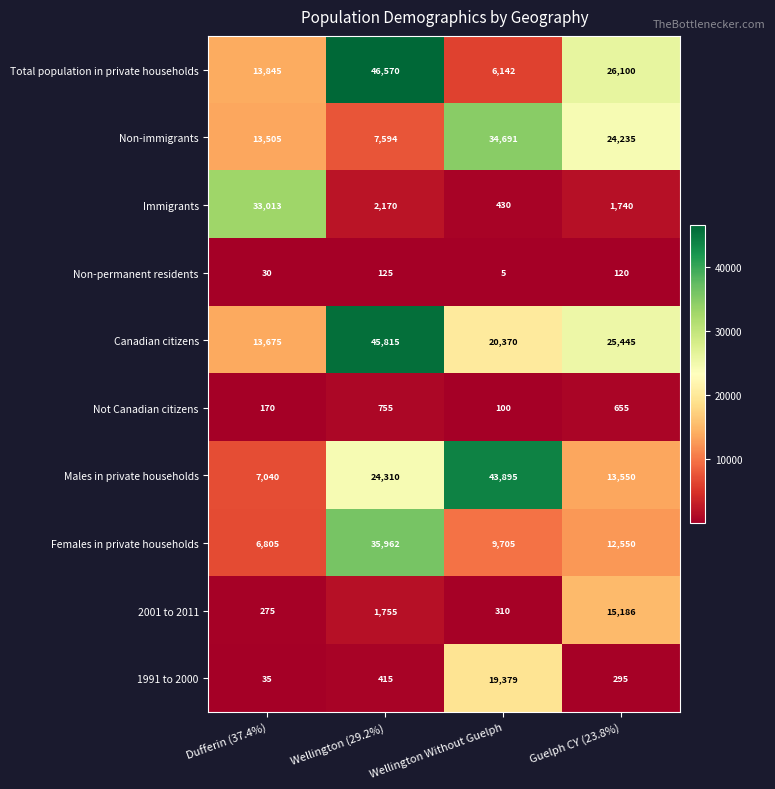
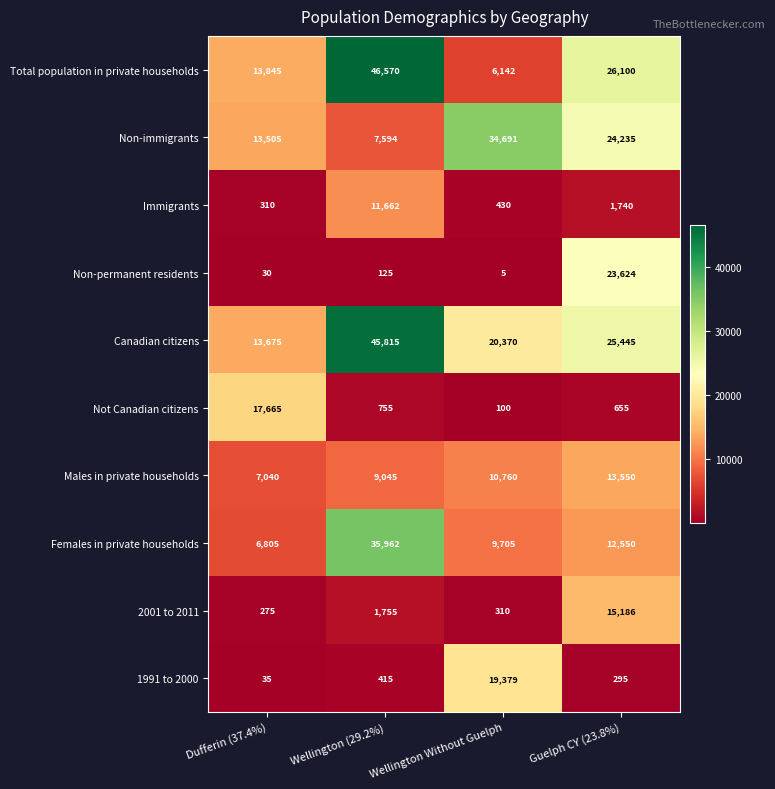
Immigrants, Dufferin (37.4%): 33,013 -> 310
Immigrants, Wellington (29.2%): 2,170 -> 11,662
Non-permanent residents, Guelph CY (23.8%): 120 -> 23,624
Not Canadian citizens, Dufferin (37.4%): 170 -> 17,665
Males in private households, Wellington (29.2%): 24,310 -> 9,045
Males in private households, Wellington Without Guelph: 43,895 -> 10,760
